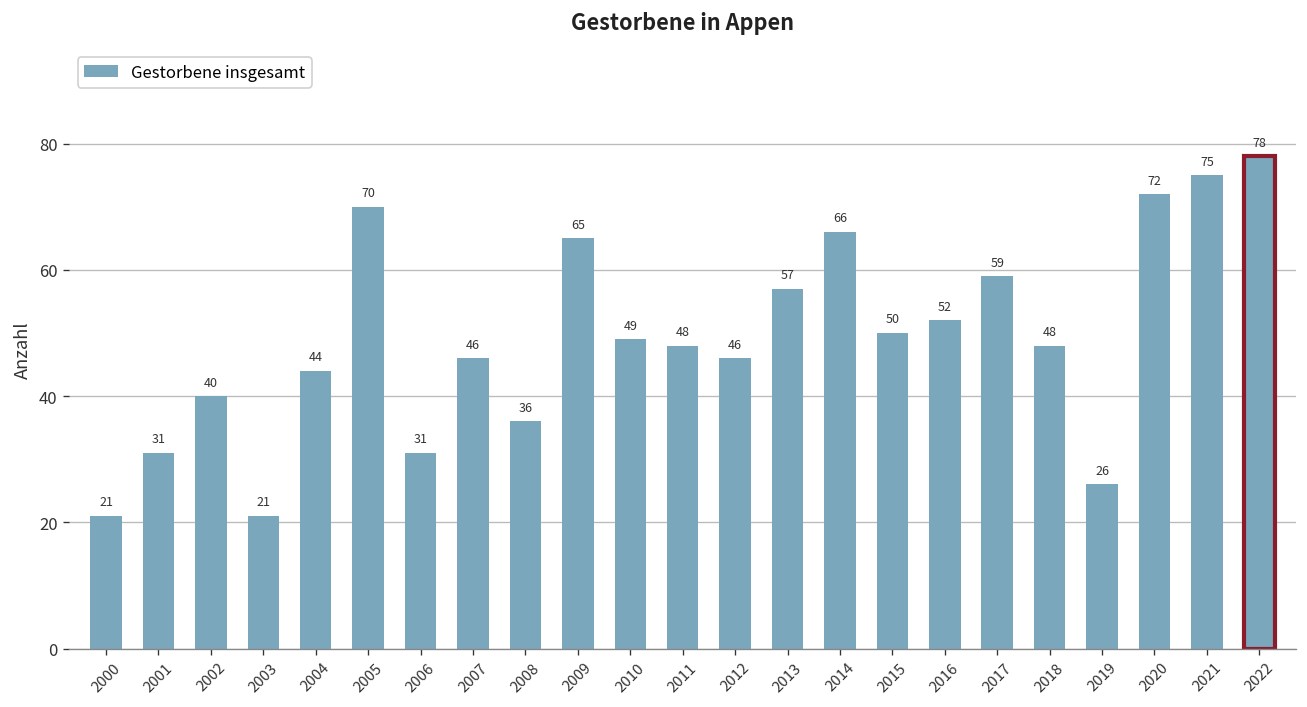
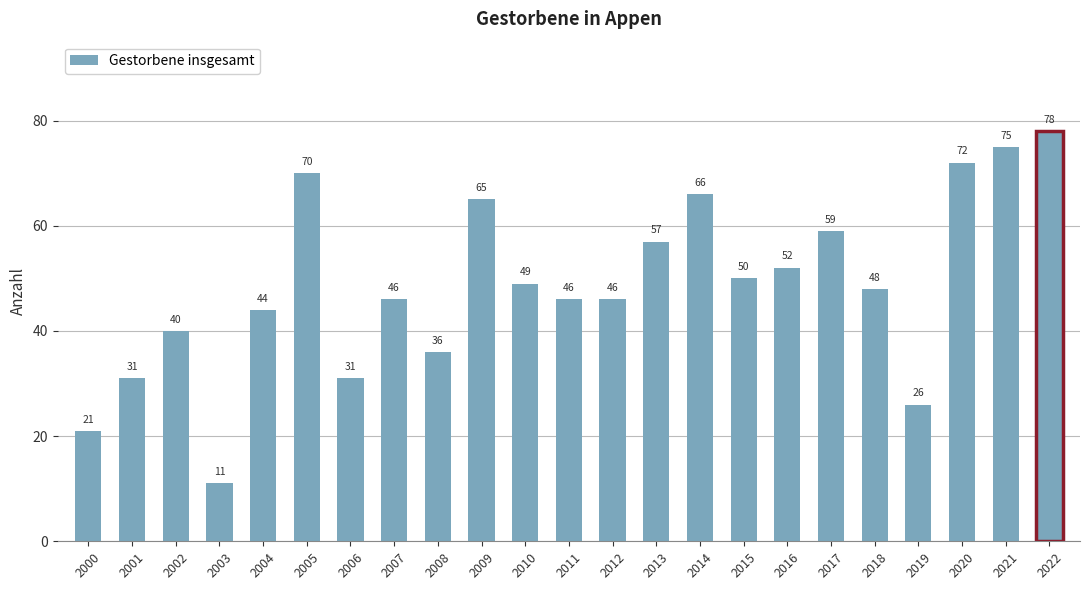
2003: 21 -> 11
2011: 48 -> 46
